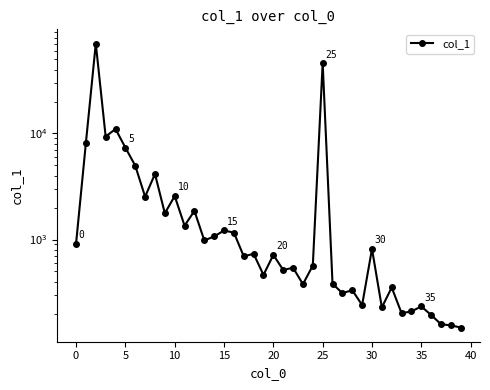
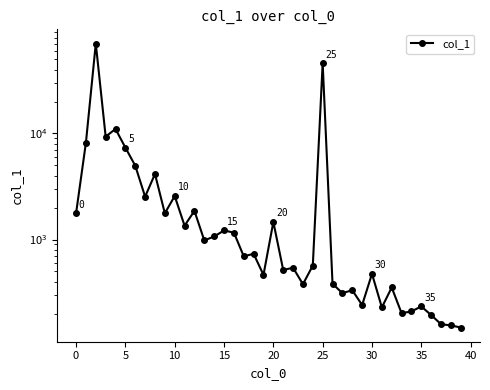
0: 900 -> 1800
20: 700 -> 1500
30: 800 -> 500
